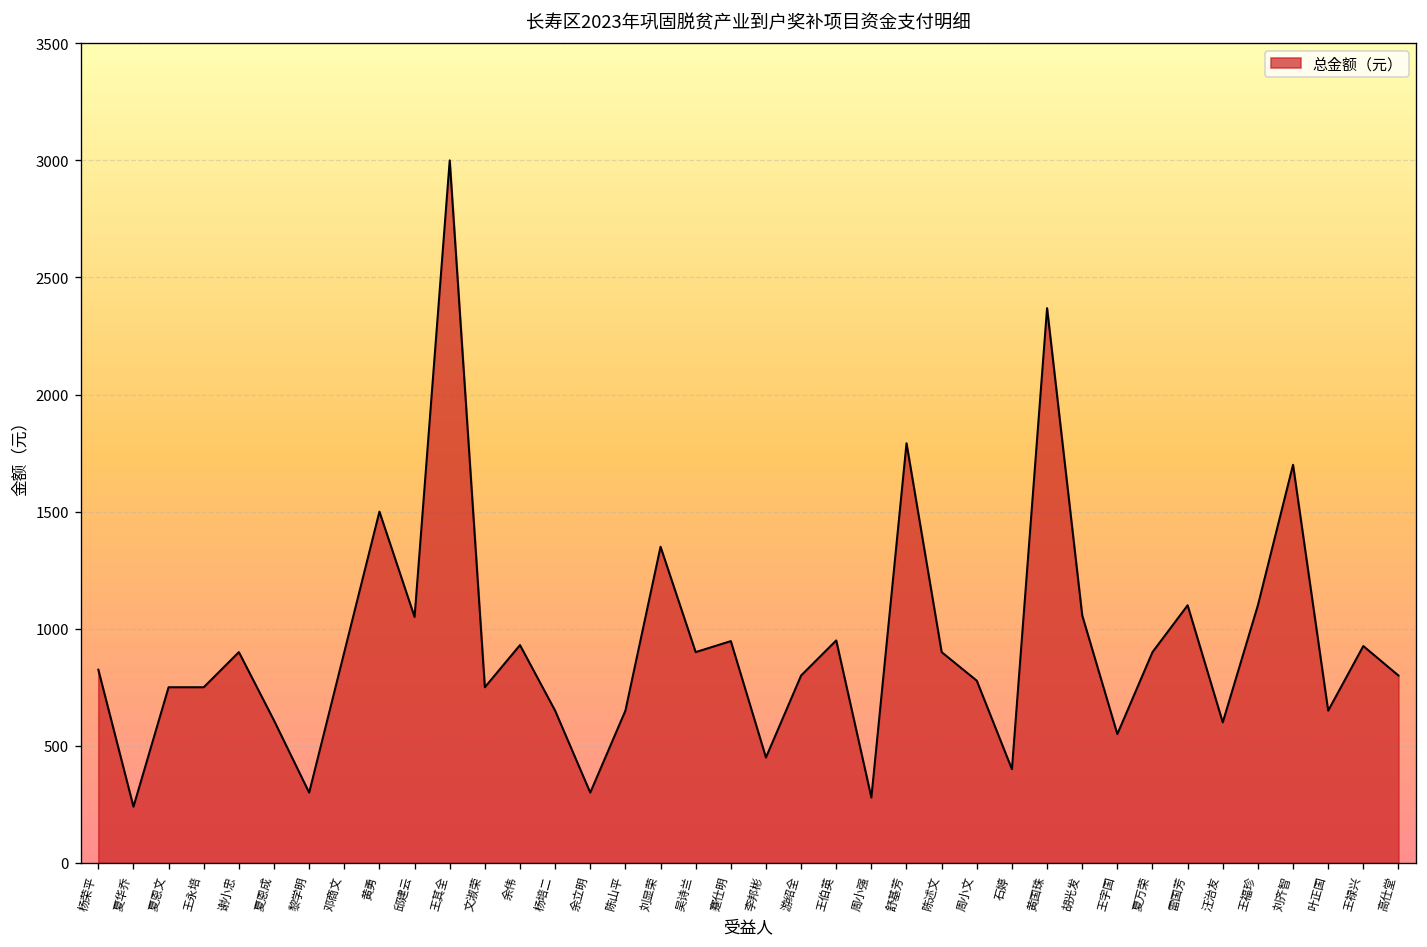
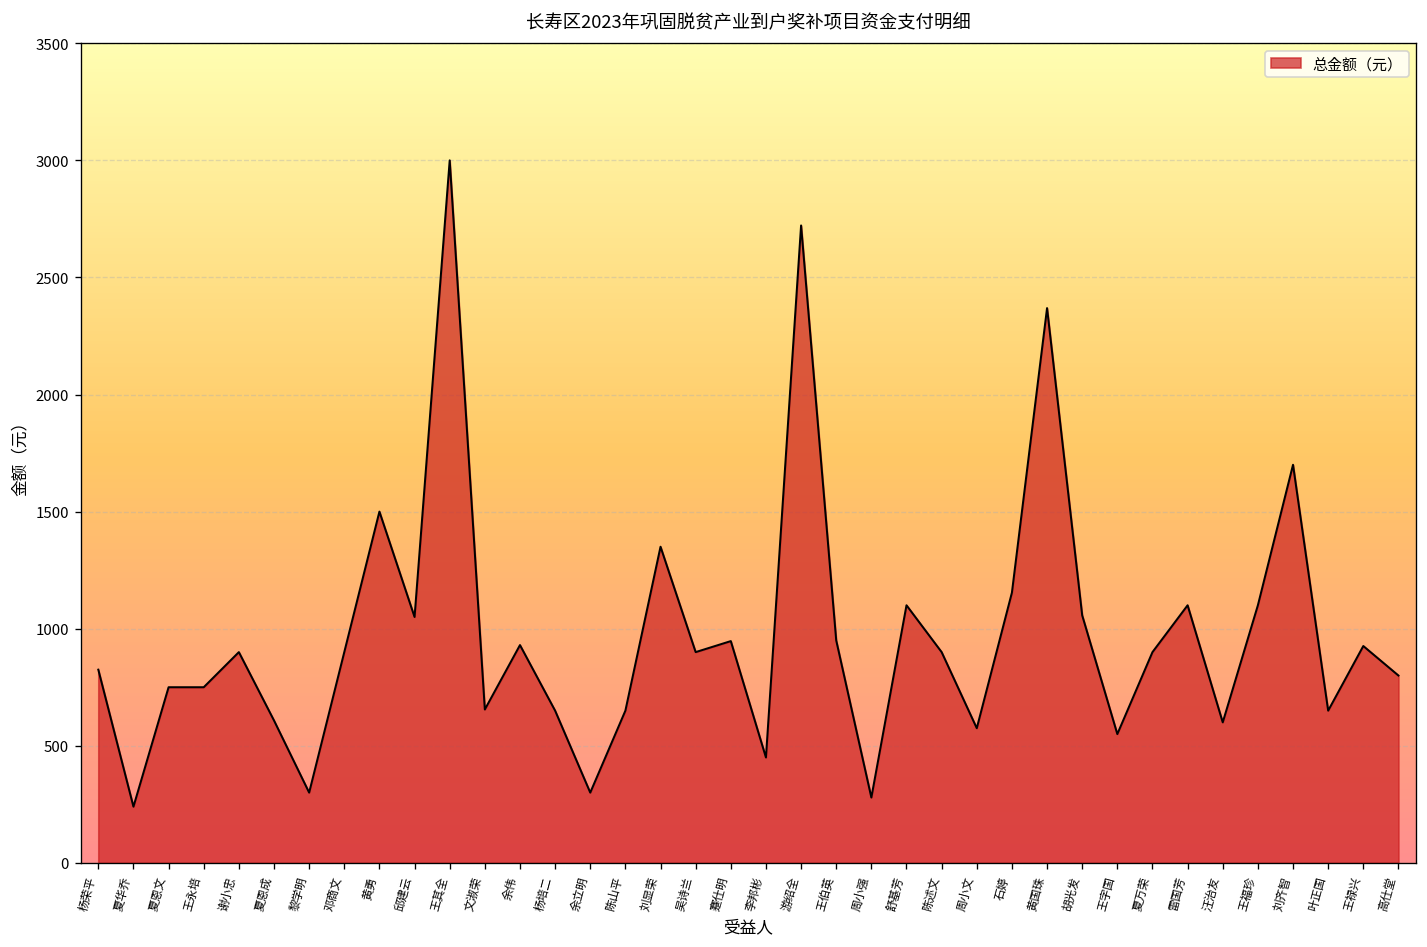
文淑荣: 750 -> 660
游绍全: 800 -> 2720
舒基芳: 1790 -> 1100
周小文: 780 -> 580
石婷: 400 -> 1150
